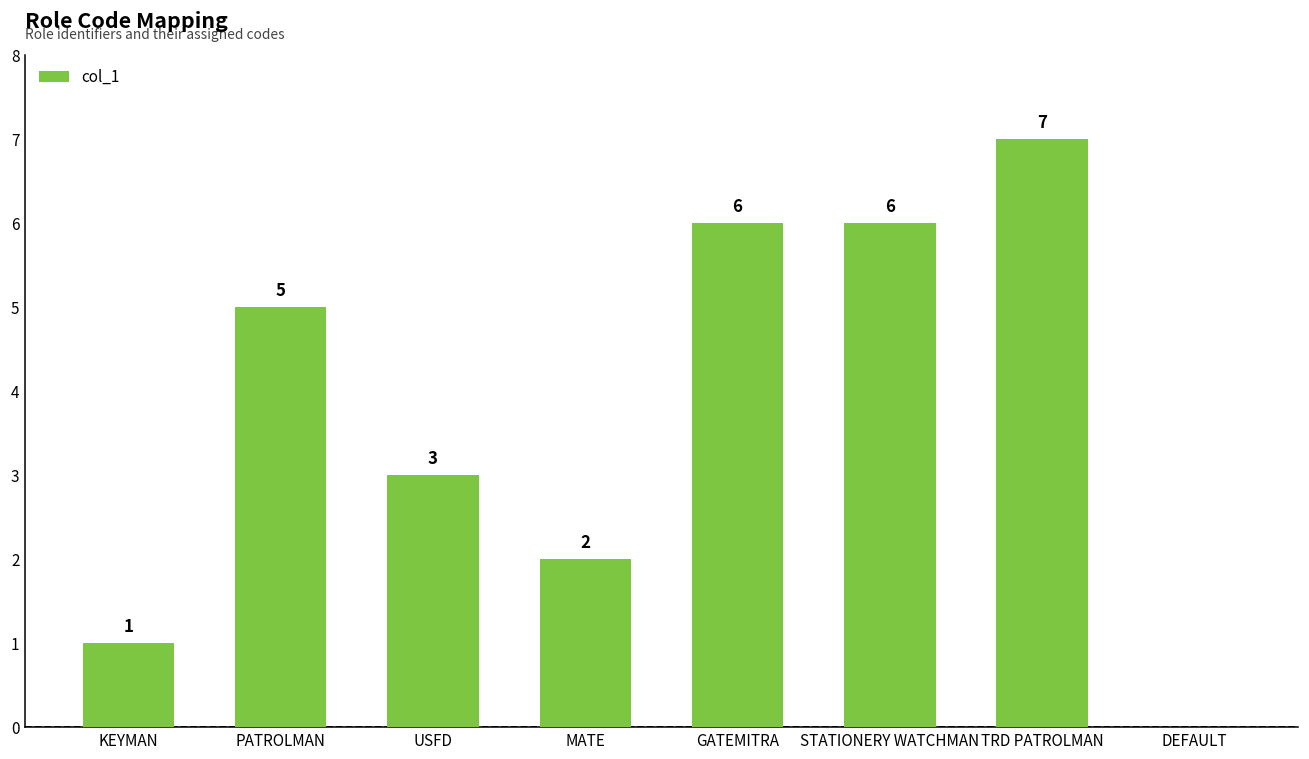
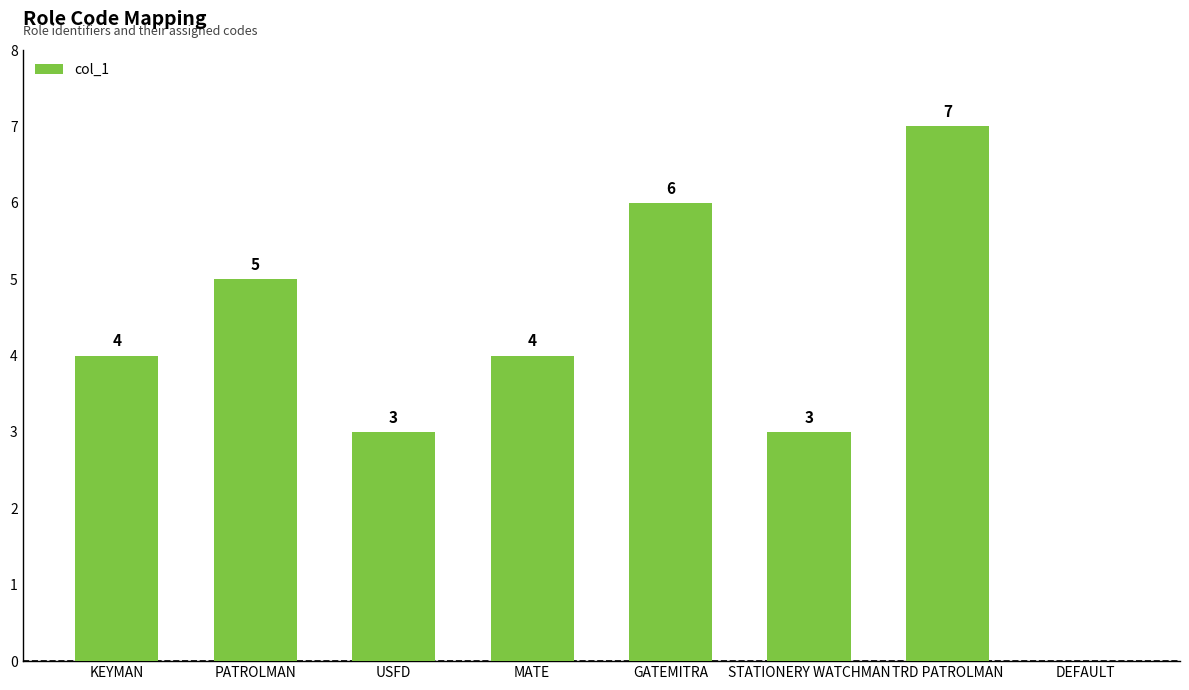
KEYMAN: 1 -> 4
MATE: 2 -> 4
STATIONERY WATCHMAN: 6 -> 3
